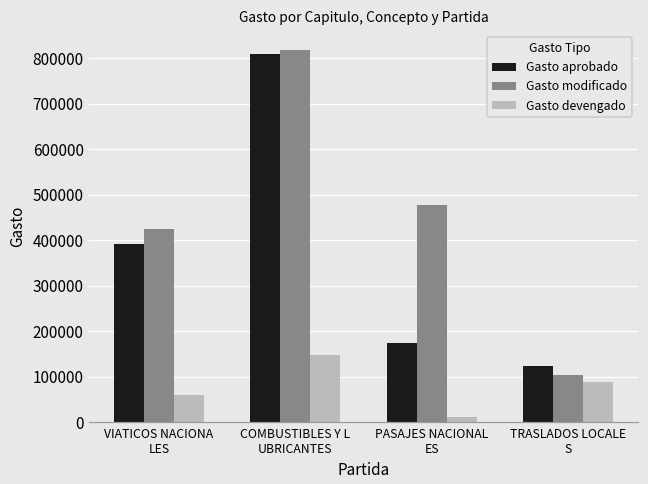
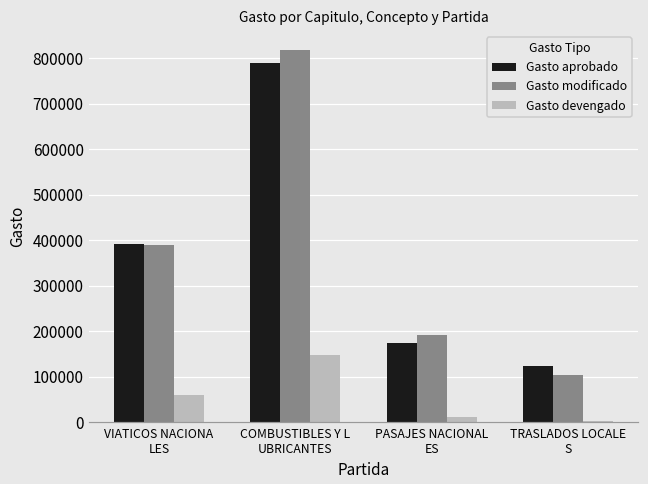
Gasto modificado, VIATICOS NACIONA LES: 420000 -> 390000
Gasto aprobado, COMBUSTIBLES Y L UBRICANTES: 810000 -> 790000
Gasto modificado, PASAJES NACIONAL ES: 480000 -> 190000
Gasto devengado, TRASLADOS LOCALE S: 90000 -> 0
